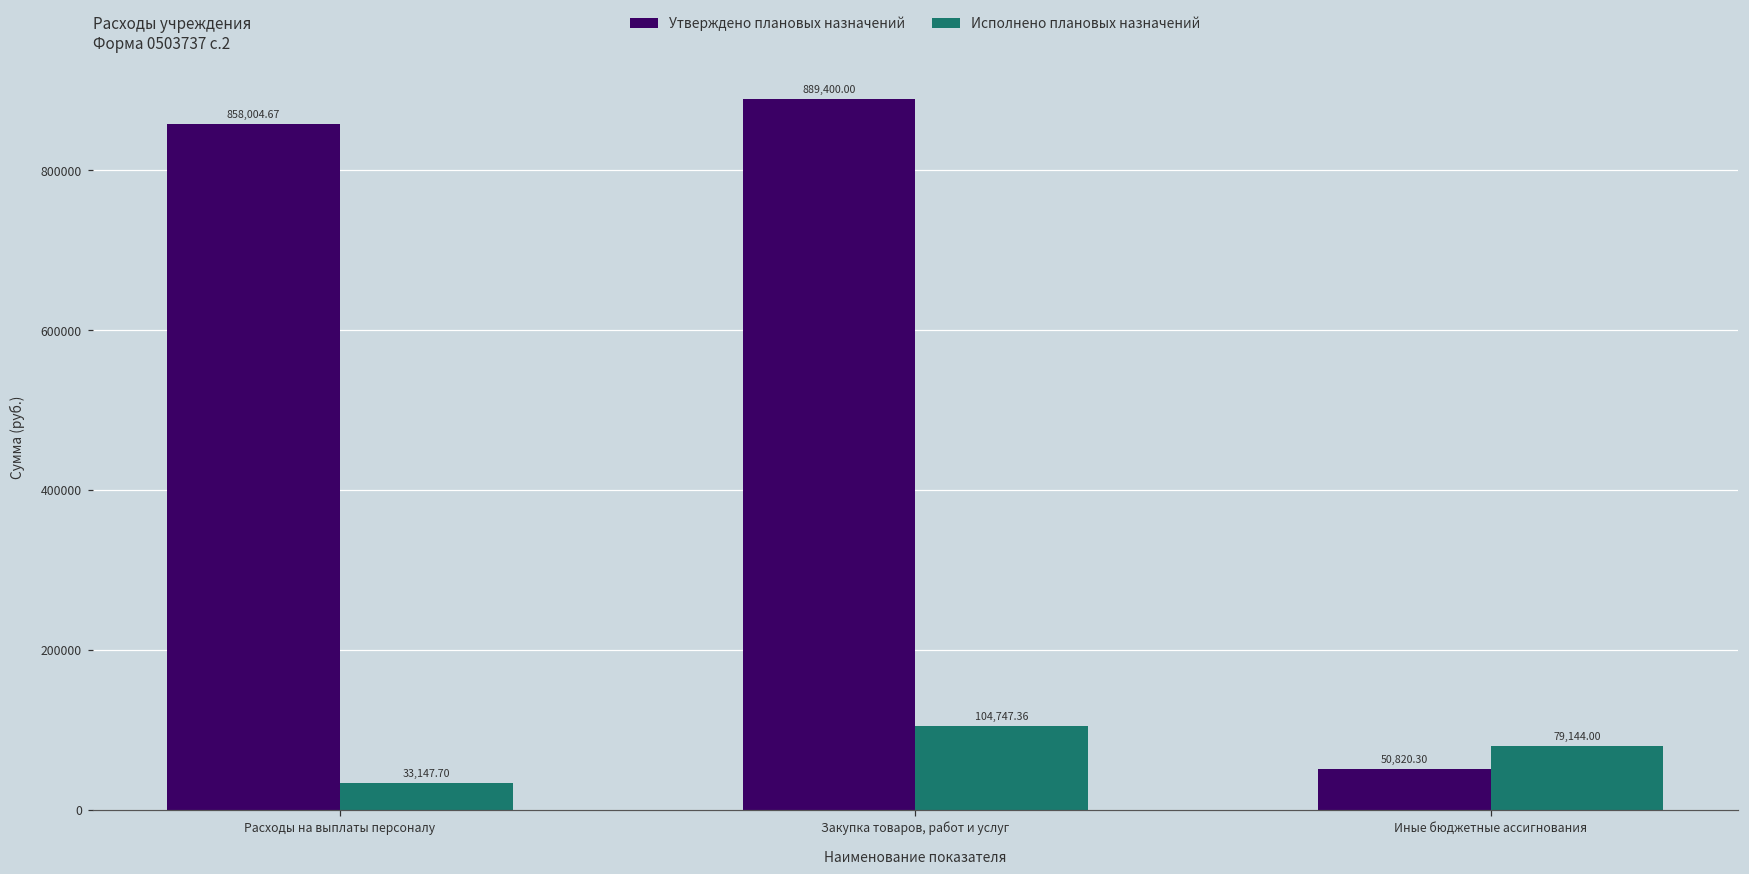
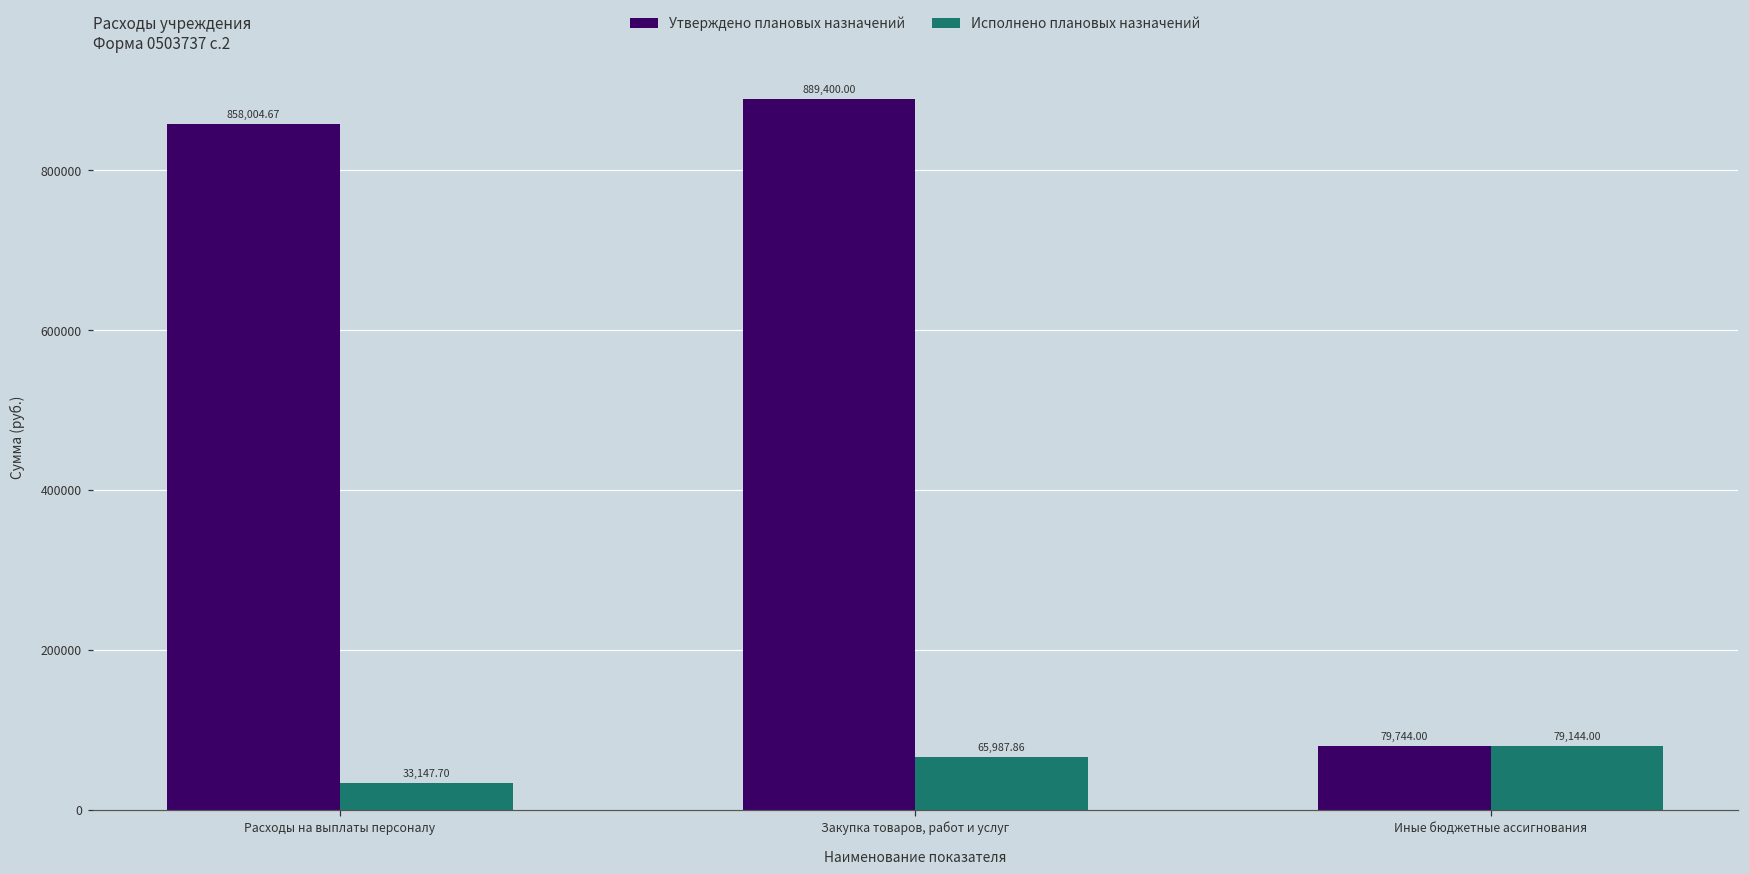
Исполнено плановых назначений, Закупка товаров, работ и услуг: 104,747.36 -> 65,987.86
Утверждено плановых назначений, Иные бюджетные ассигнования: 50,820.30 -> 79,744.00
